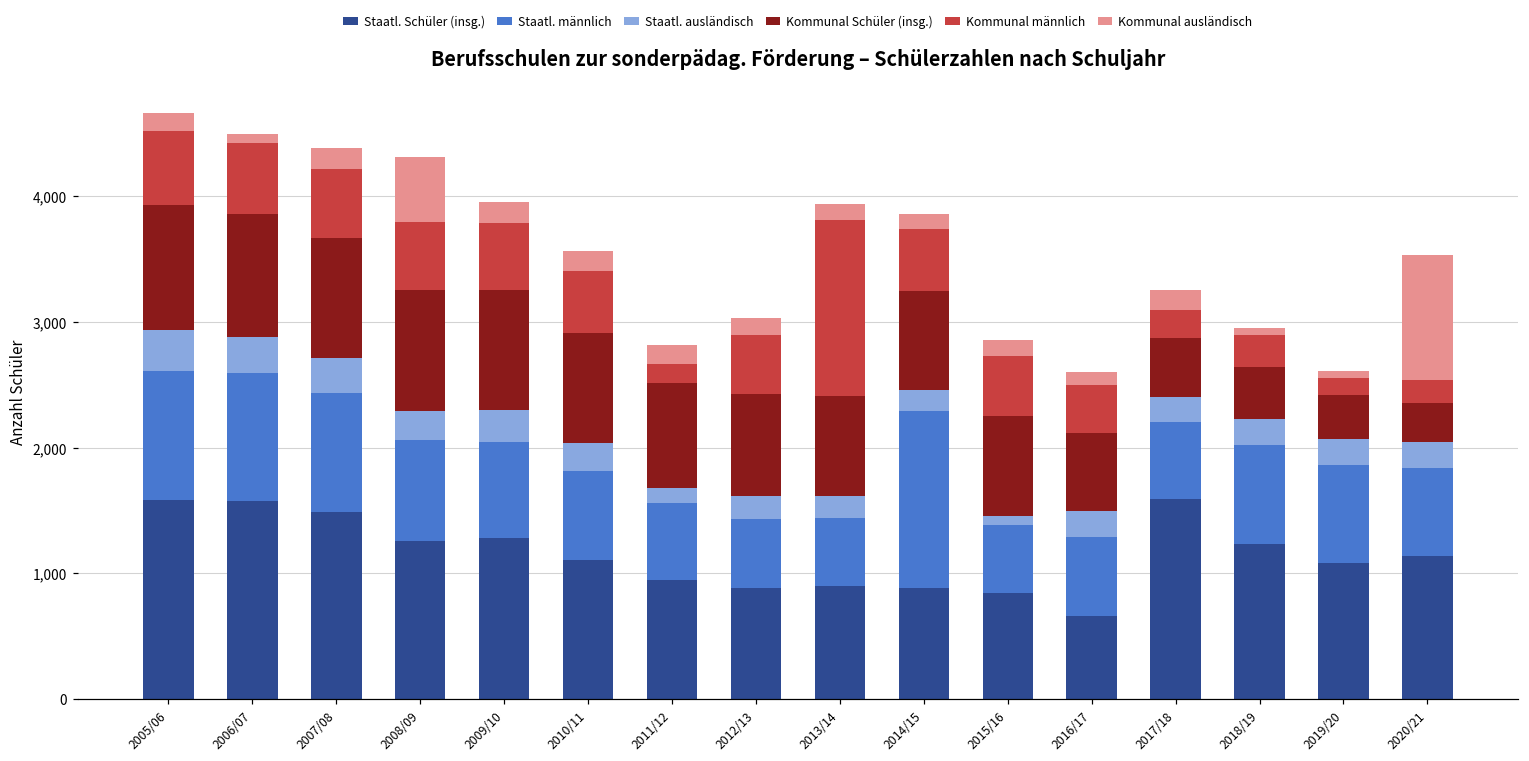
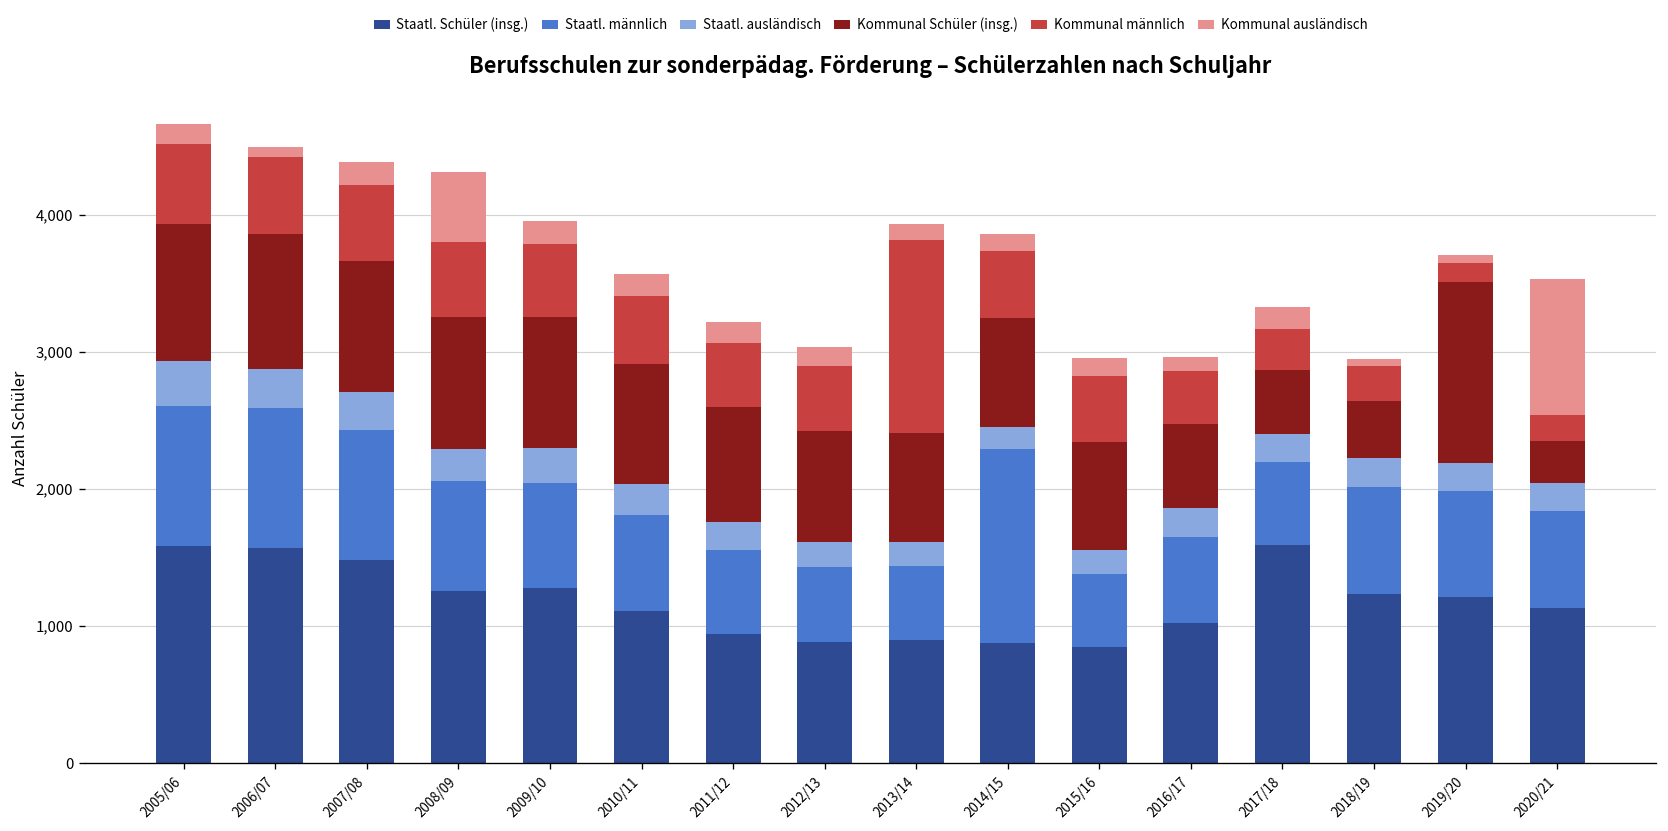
Staatl. ausländisch, 2011/12: 120 -> 200
Kommunal männlich, 2011/12: 150 -> 470
Staatl. ausländisch, 2015/16: 80 -> 170
Staatl. Schüler (insg.), 2016/17: 660 -> 1,020
Kommunal männlich, 2017/18: 230 -> 300
Staatl. Schüler (insg.), 2019/20: 1,080 -> 1,210
Kommunal Schüler (insg.), 2019/20: 350 -> 1,320
